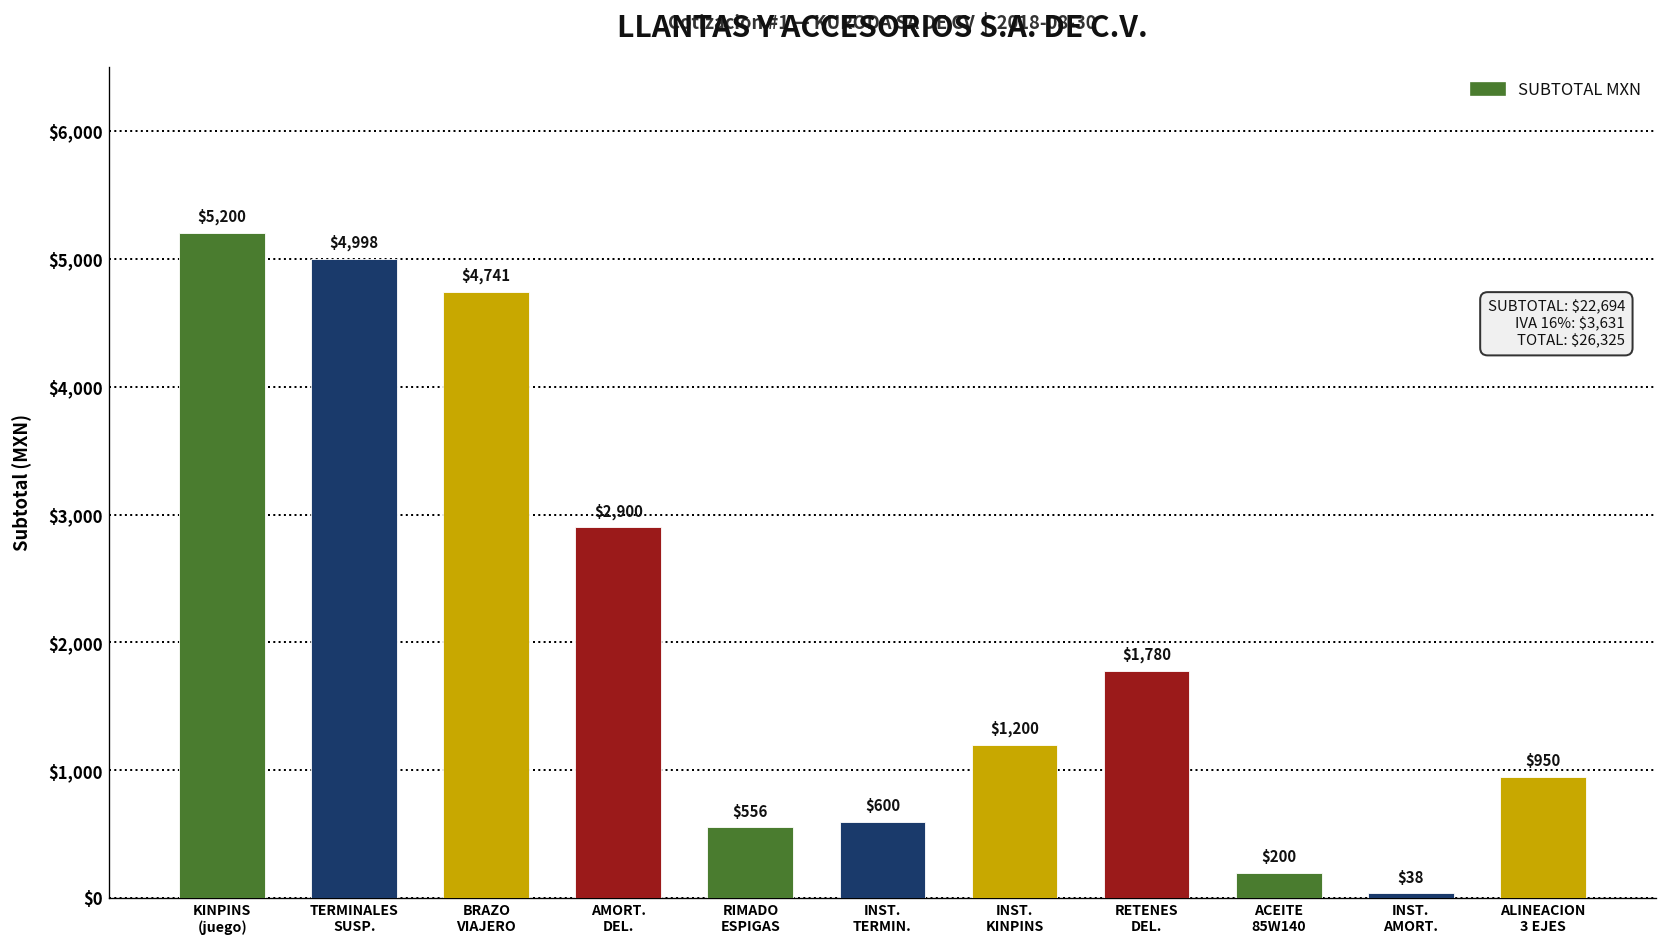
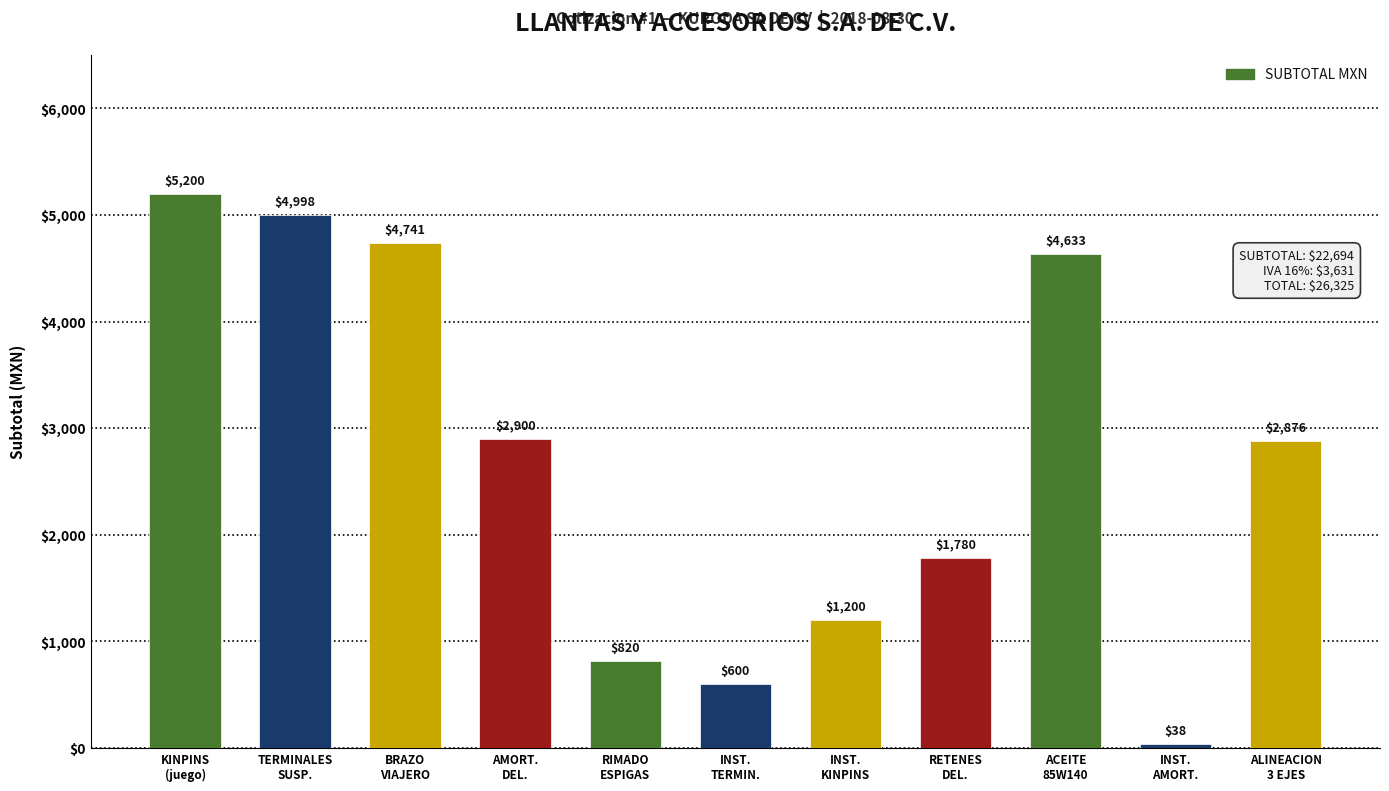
RIMADO ESPIGAS: $556 -> $820
ACEITE 85W140: $200 -> $4,633
ALINEACION 3 EJES: $950 -> $2,876
